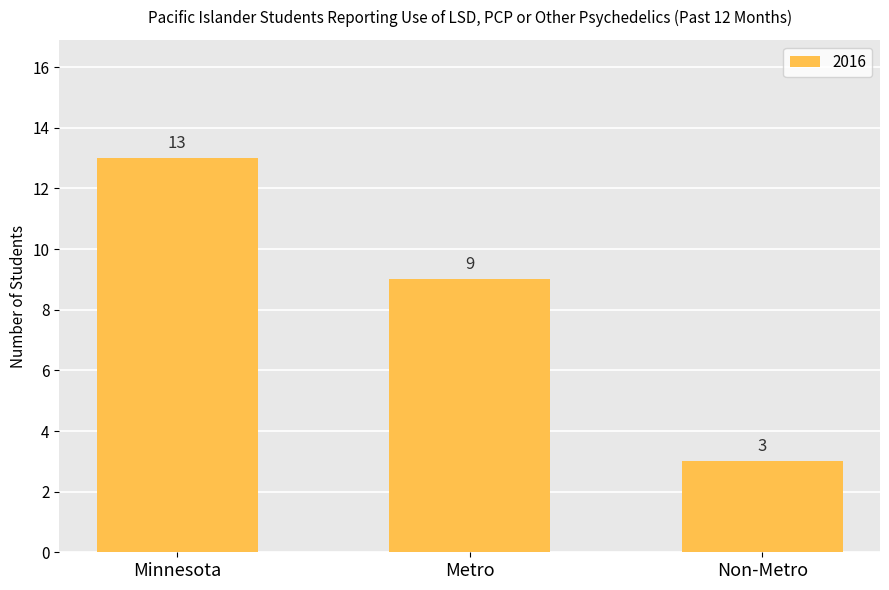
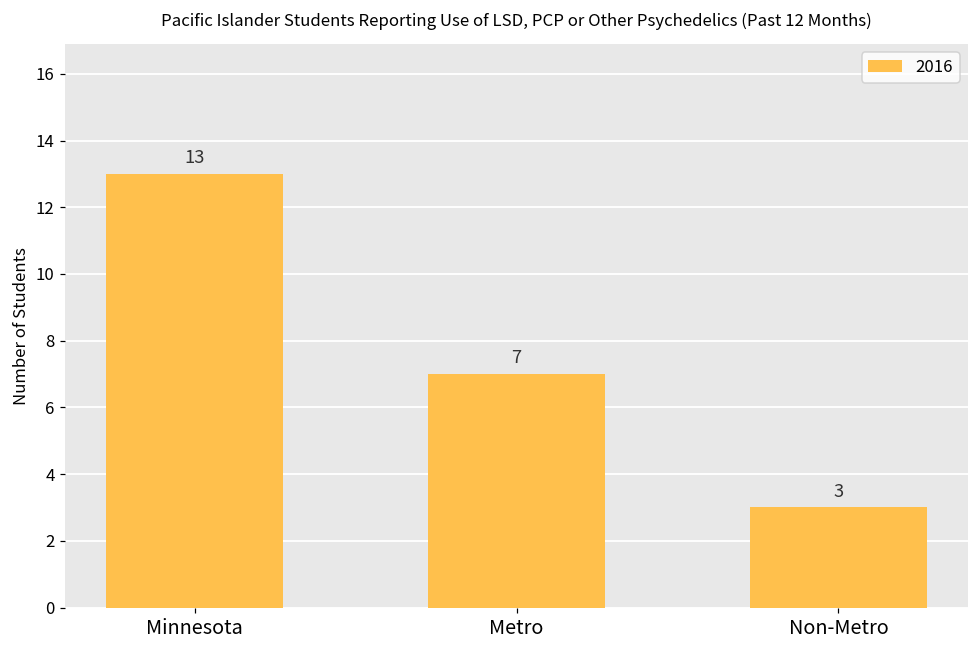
Metro: 9 -> 7
